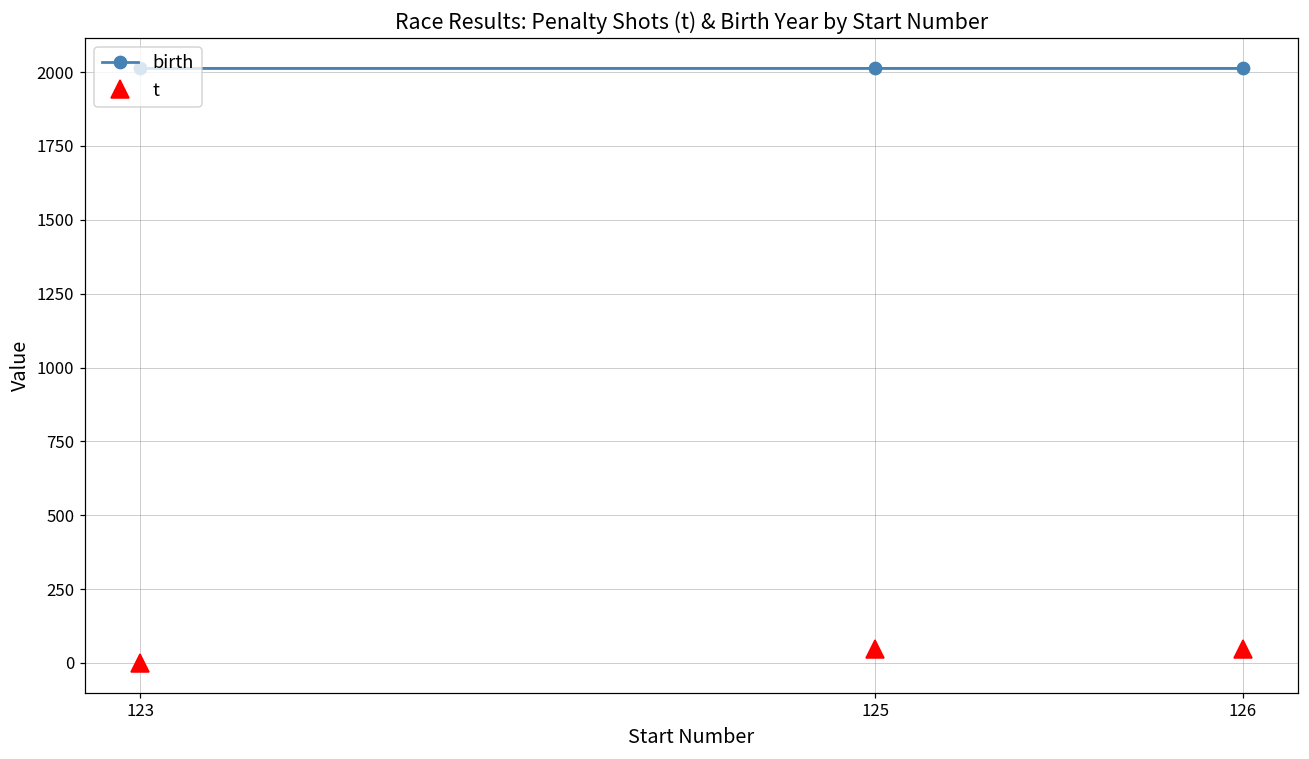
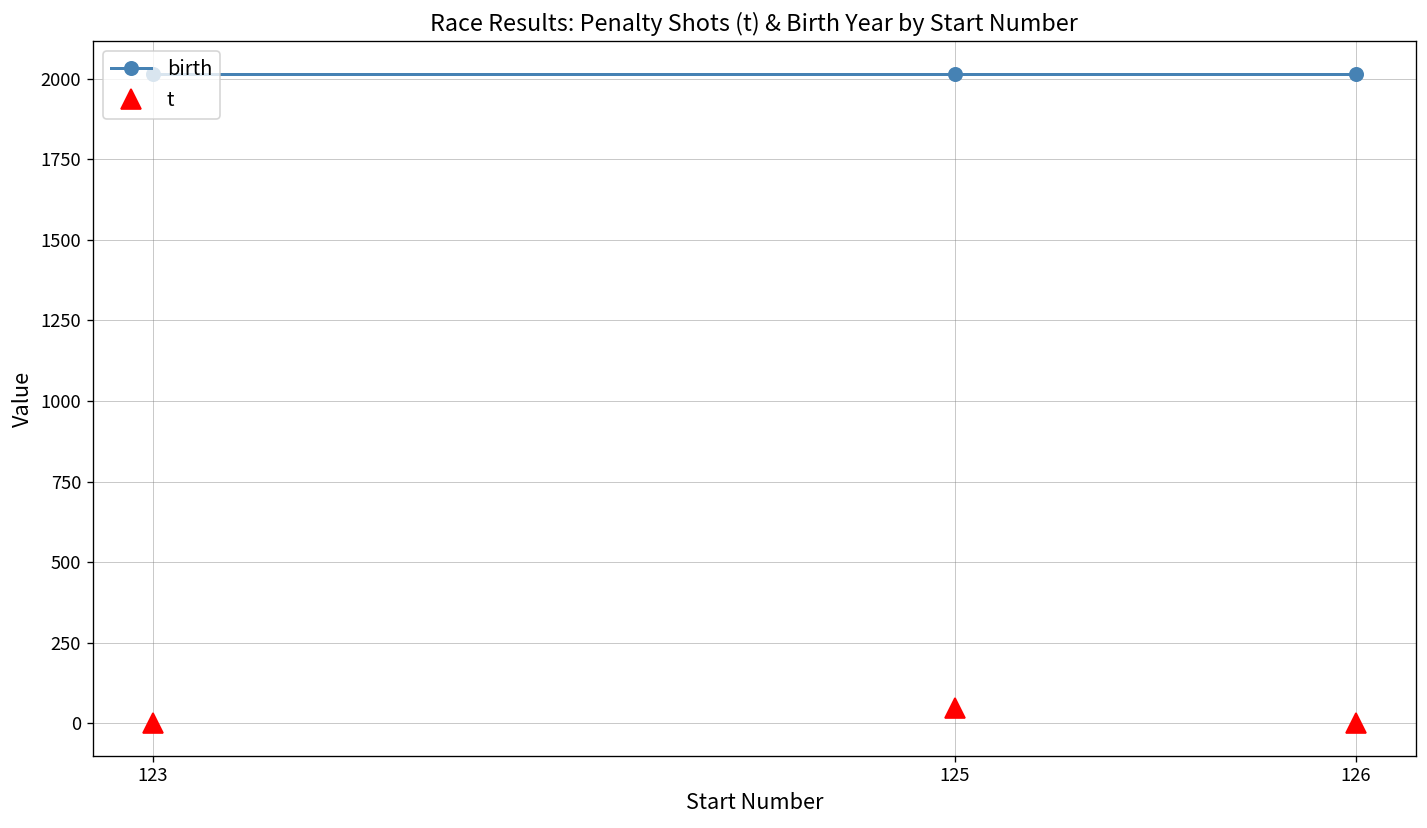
t, 126: 50 -> 0
